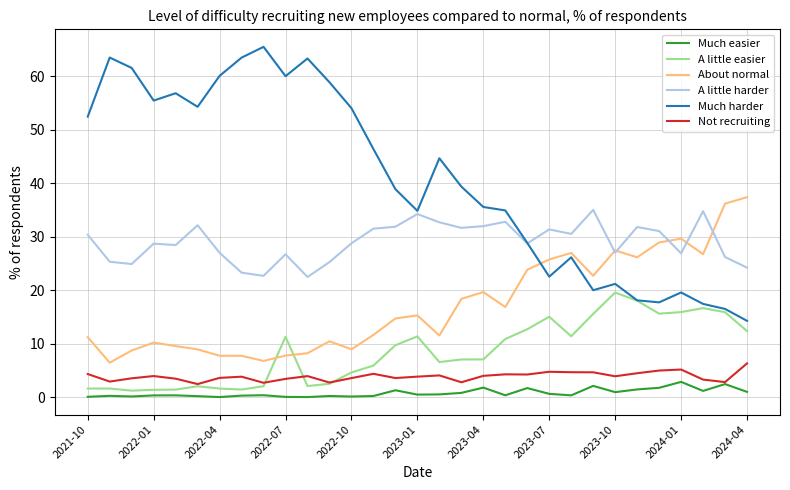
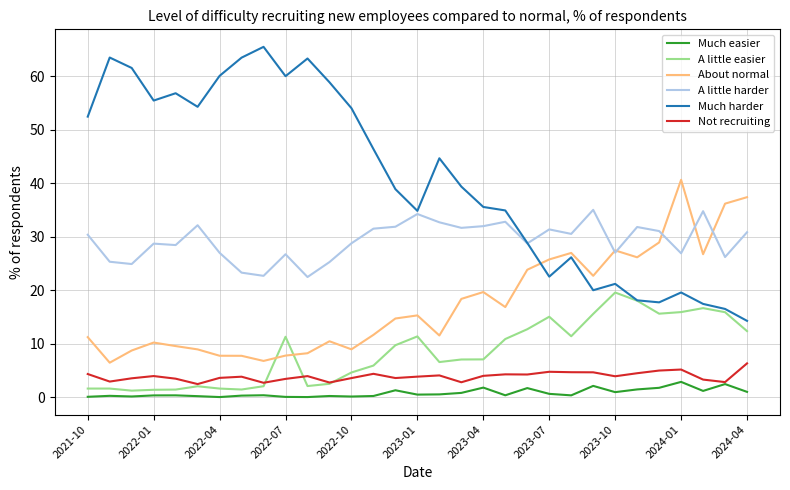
About normal, 2024-01: 30 -> 41
A little harder, 2024-04: 24 -> 31
